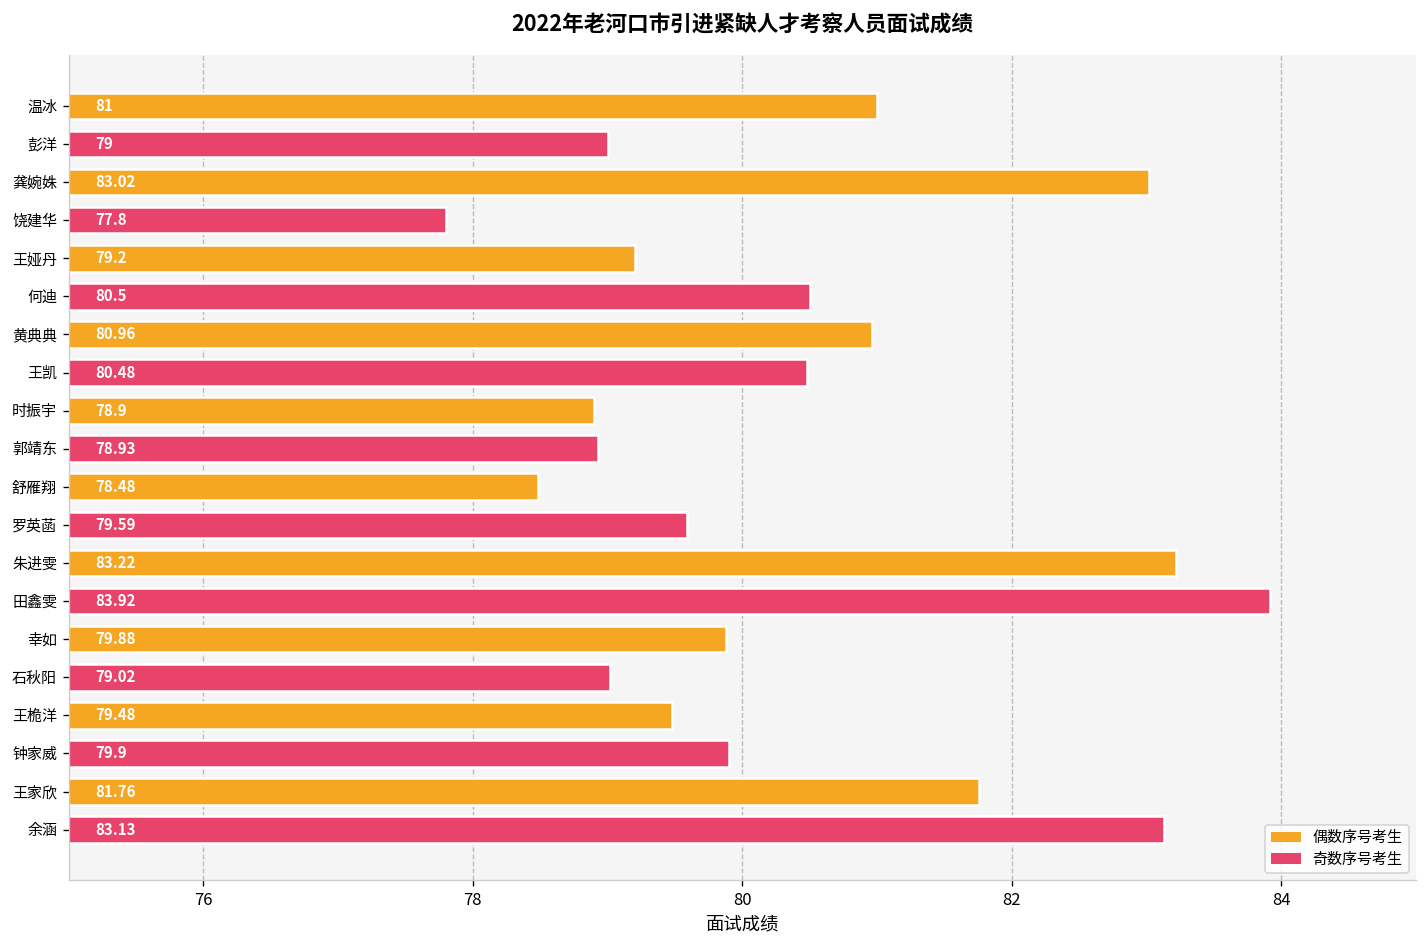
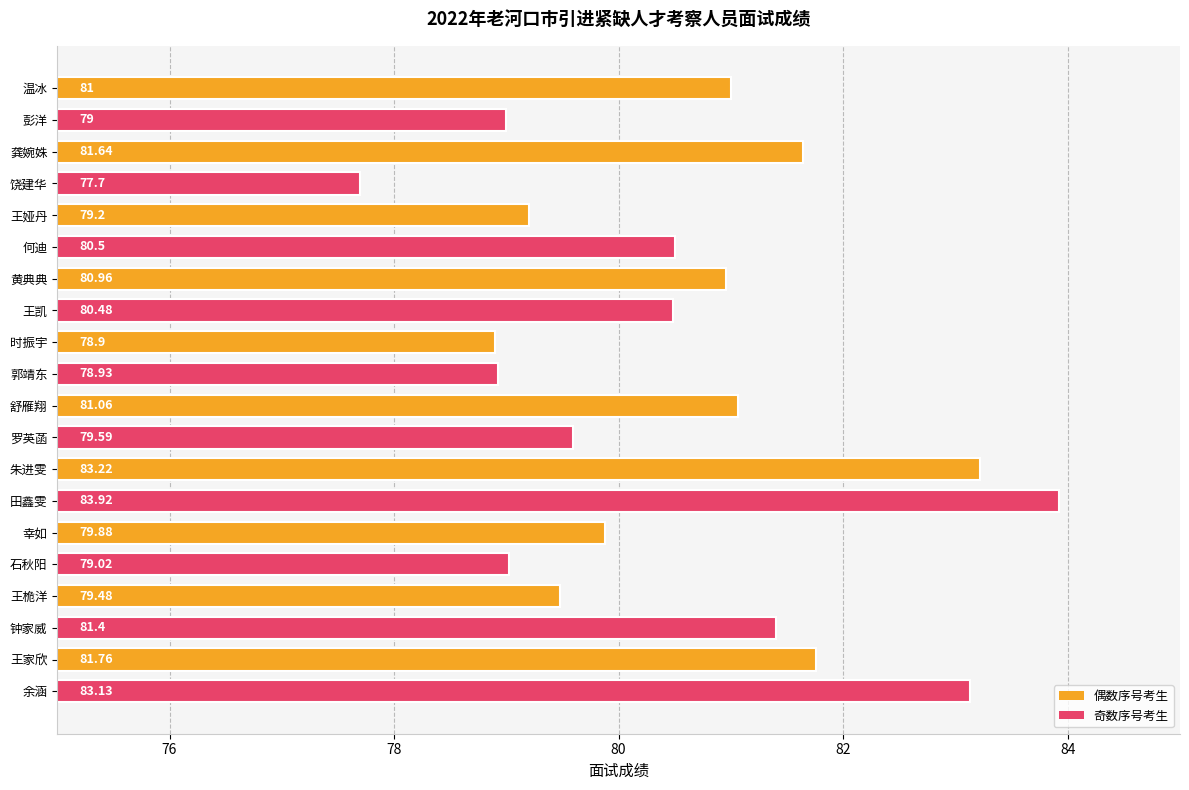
龚婉姝: 83.02 -> 81.64
饶建华: 77.8 -> 77.7
舒雁翔: 78.48 -> 81.06
钟家威: 79.9 -> 81.4
